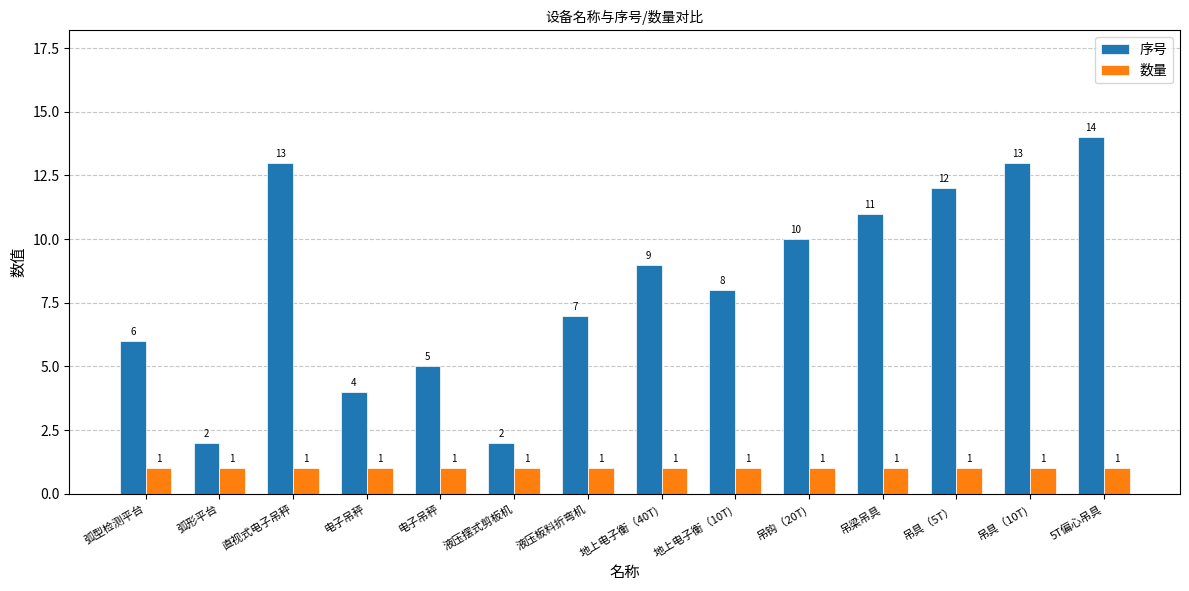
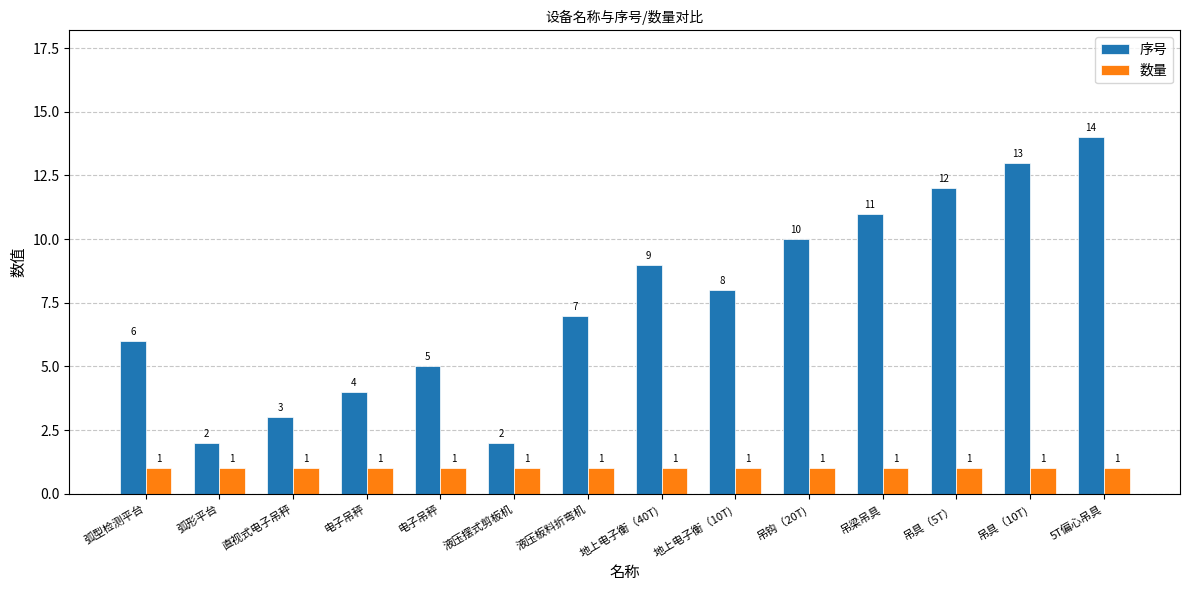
序号, 直视式电子吊秤: 13 -> 3
